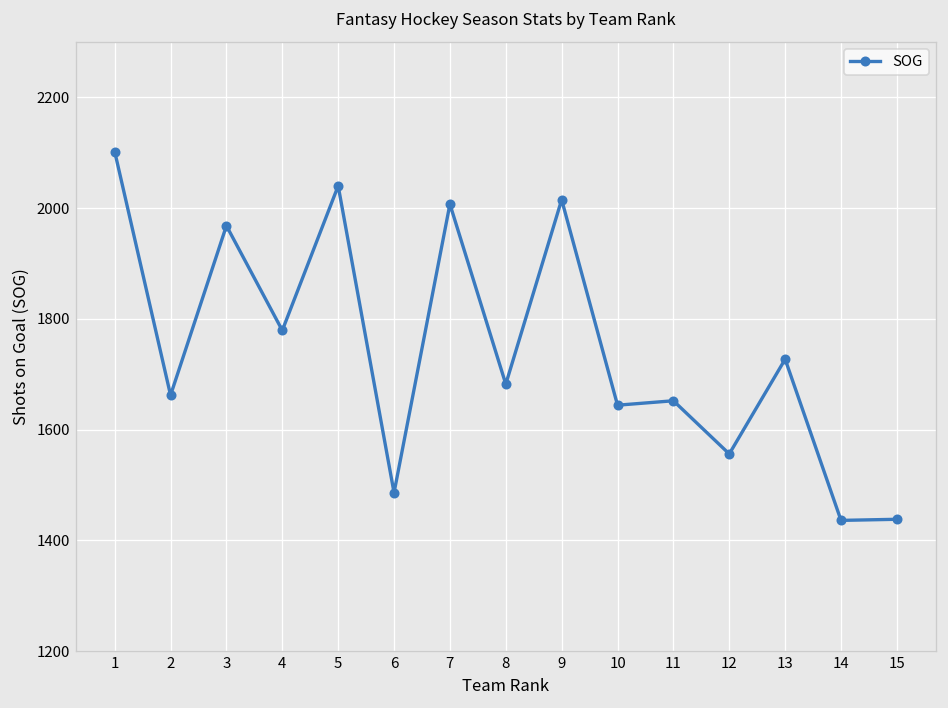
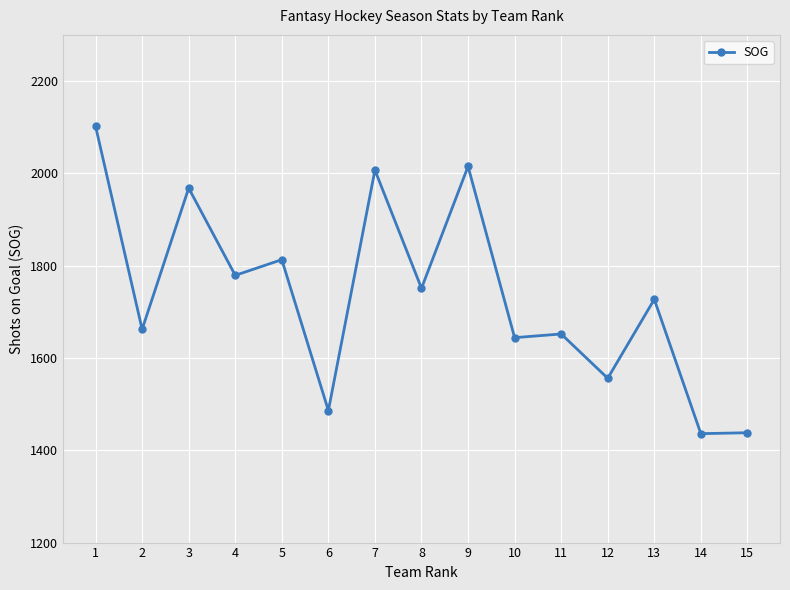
5: 2040 -> 1810
8: 1680 -> 1750
